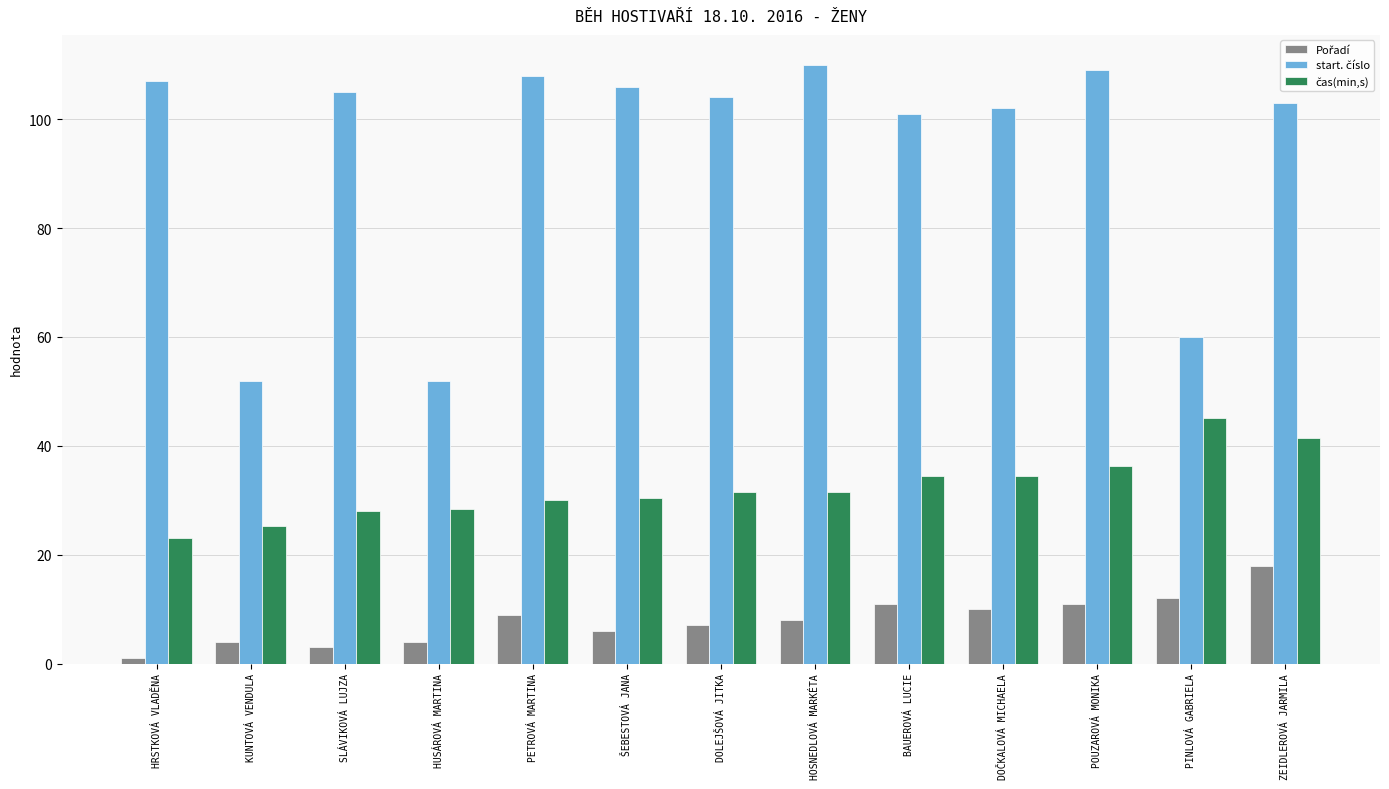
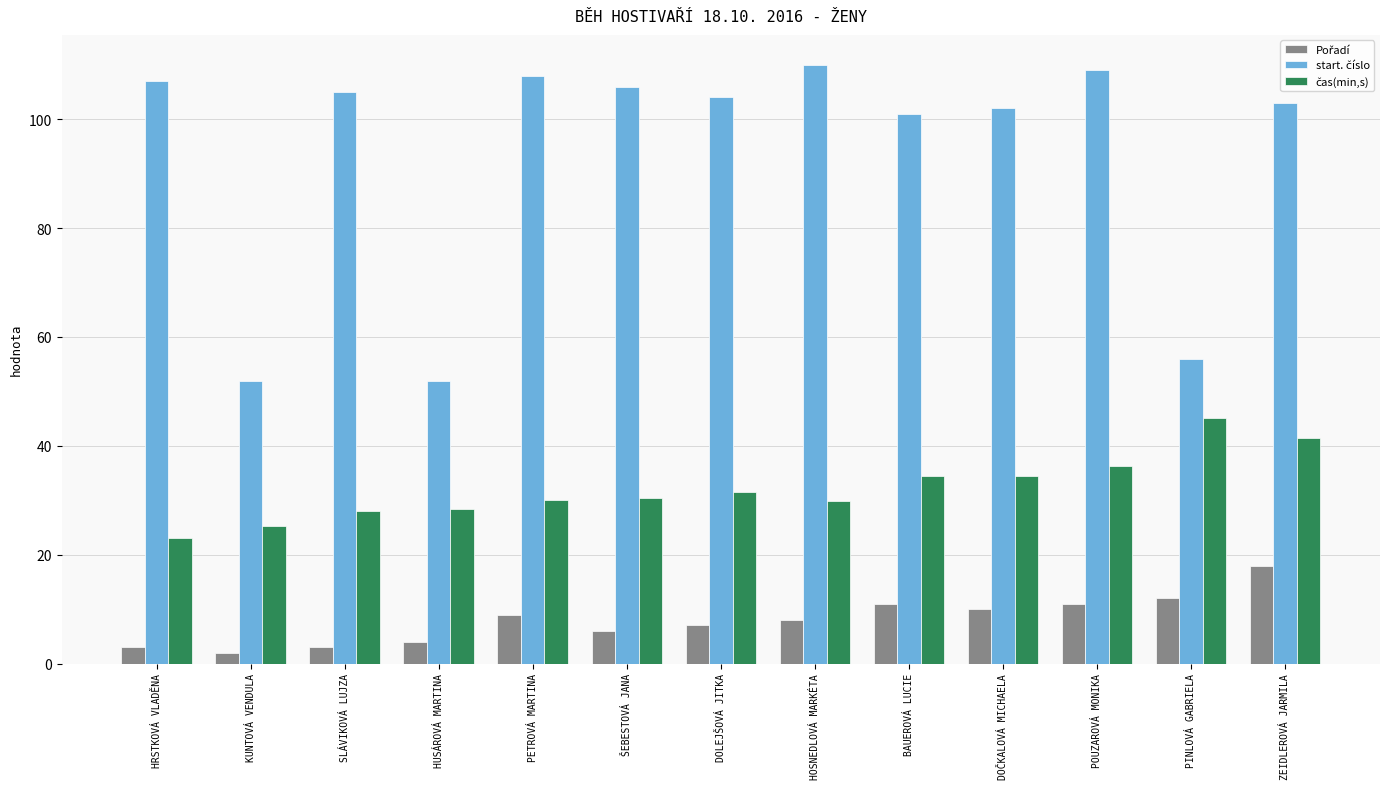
Pořadí, HRSTKOVÁ VLADĚNA: 1 -> 3
Pořadí, KUNTOVÁ VENDULA: 4 -> 2
čas(min,s), HOSNEDLOVÁ MARKÉTA: 32 -> 30
start. číslo, PINLOVÁ GABRIELA: 60 -> 56
